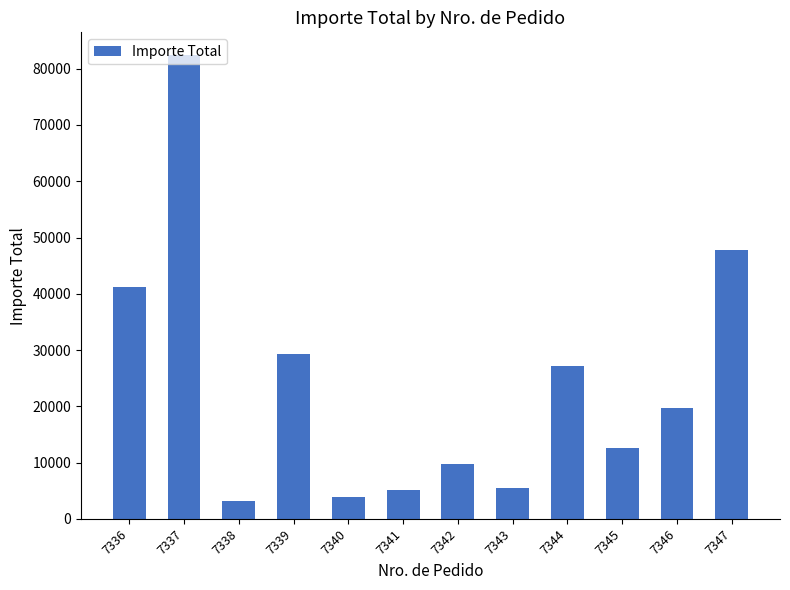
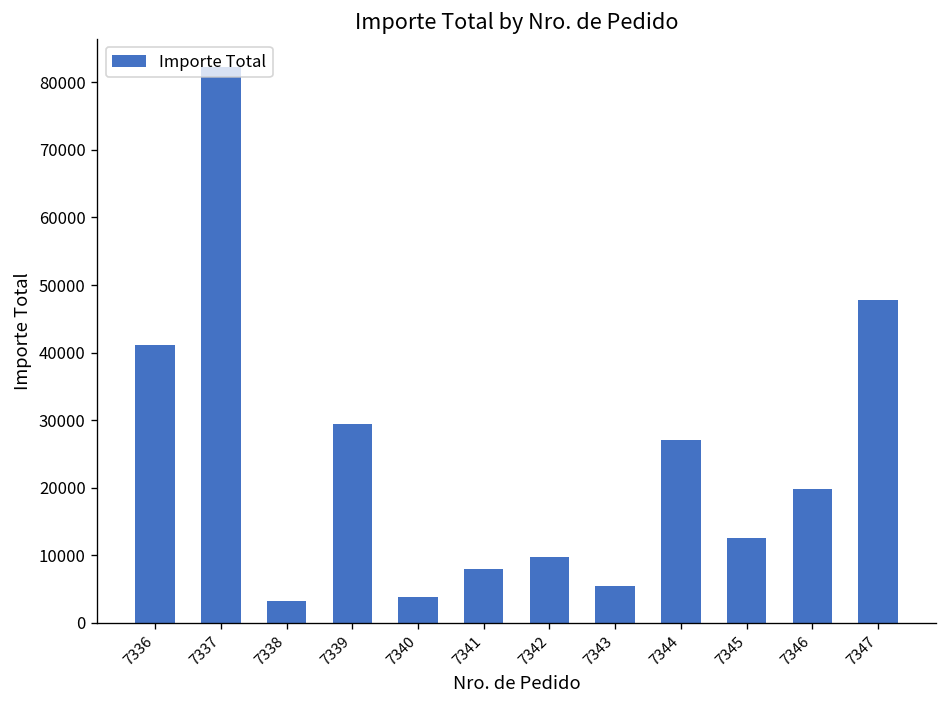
7341: 5000 -> 8000
